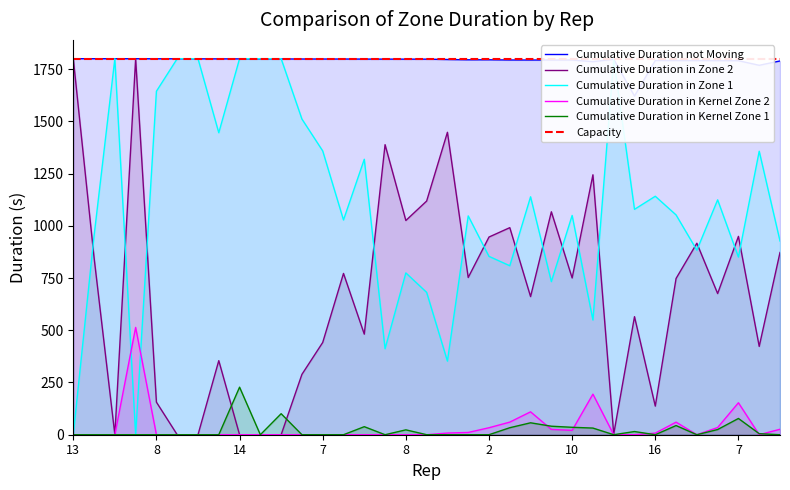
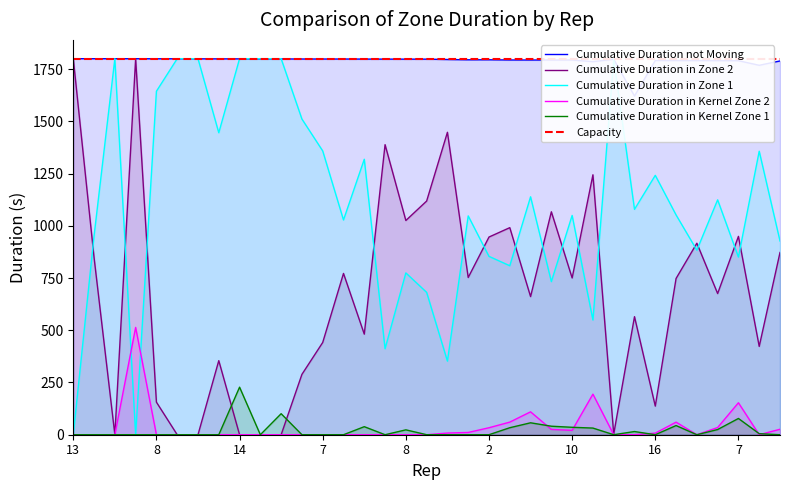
Cumulative Duration in Zone 1, 16: 1140 -> 1240
